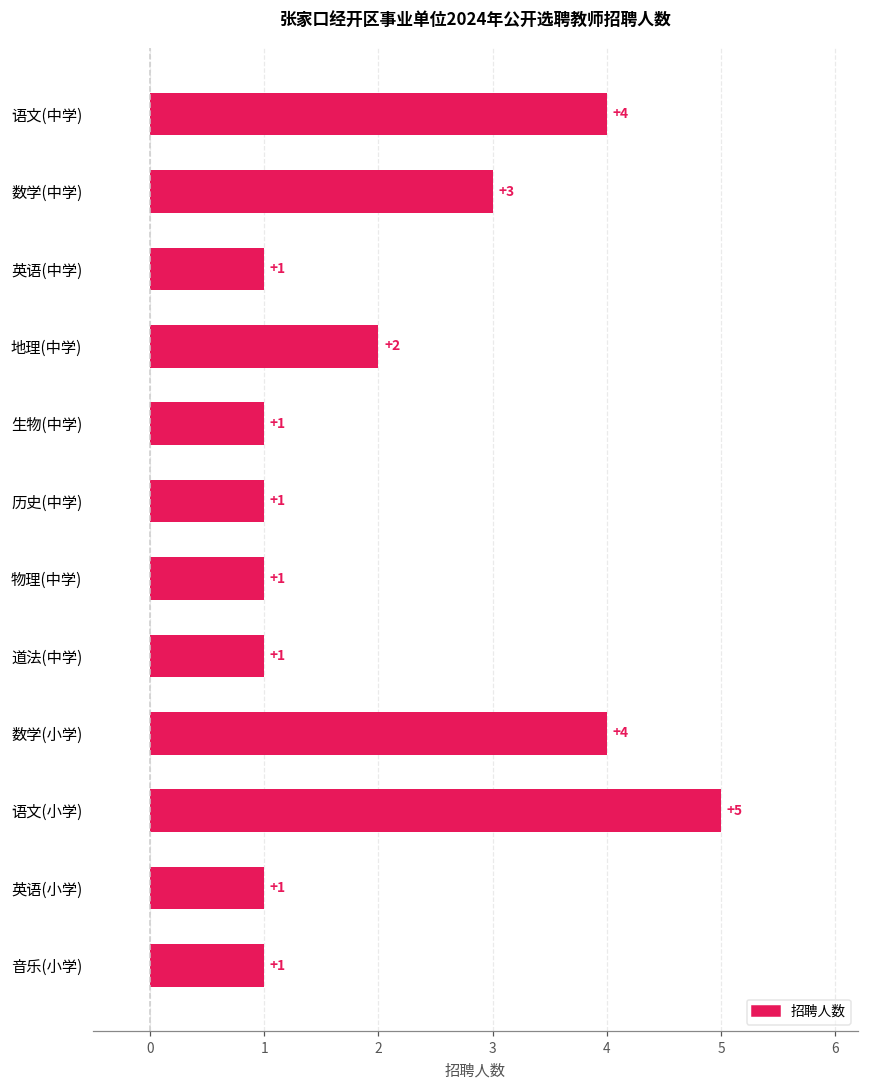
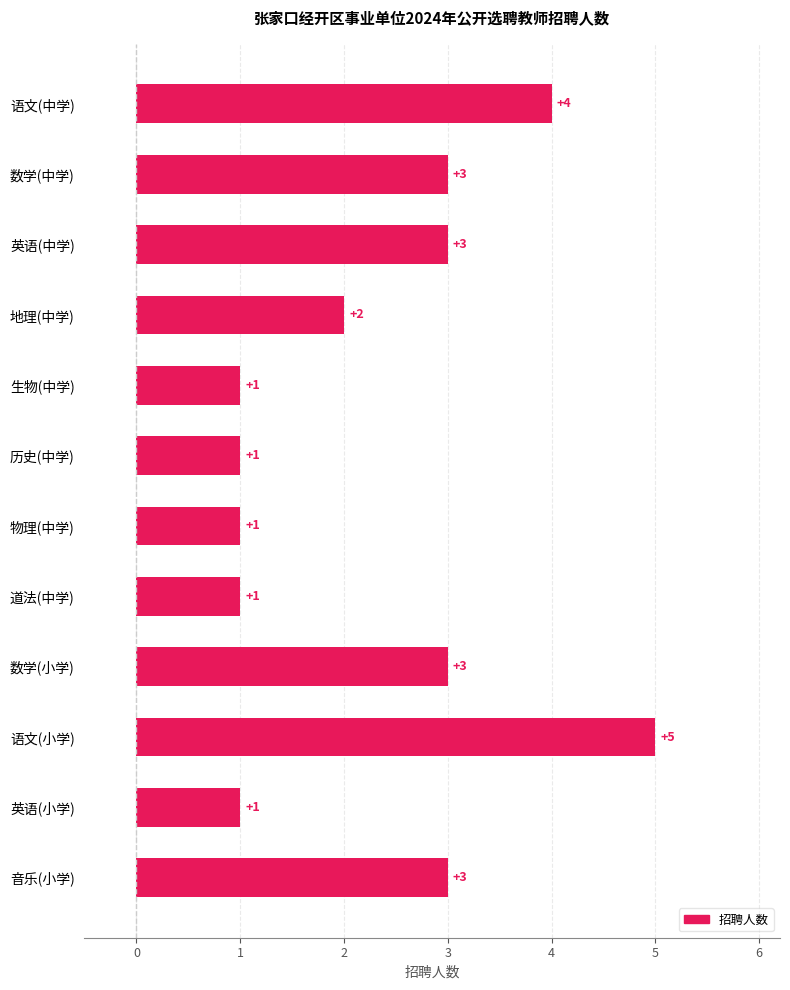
英语(中学): +1 -> +3
数学(小学): +4 -> +3
音乐(小学): +1 -> +3
